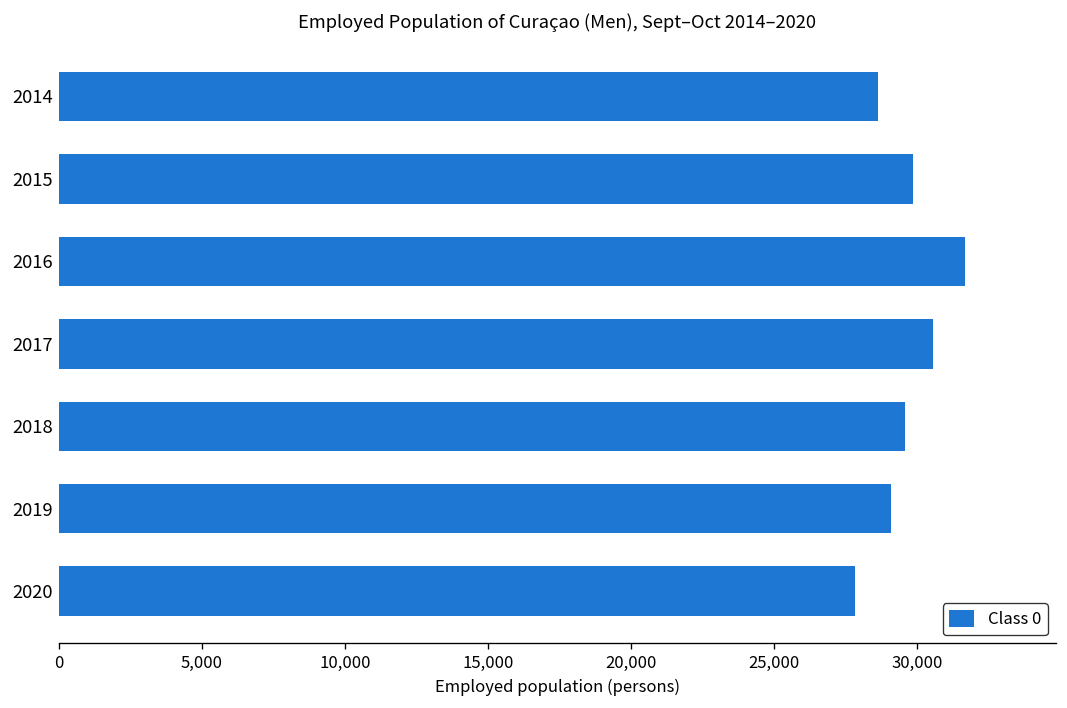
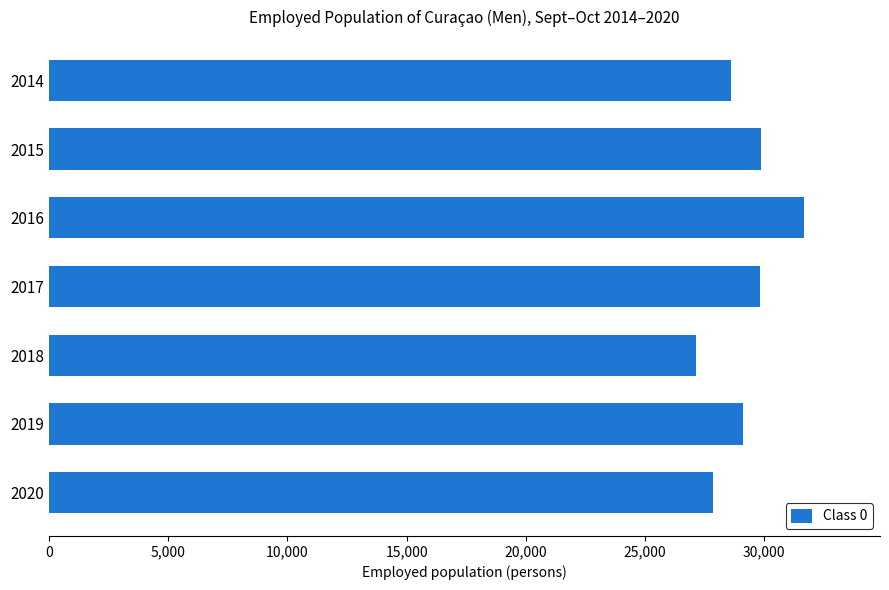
2017: 30,500 -> 29,800
2018: 29,600 -> 27,100
